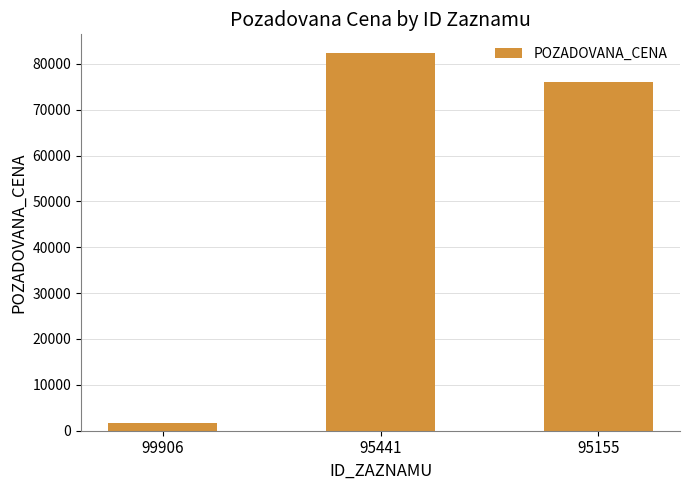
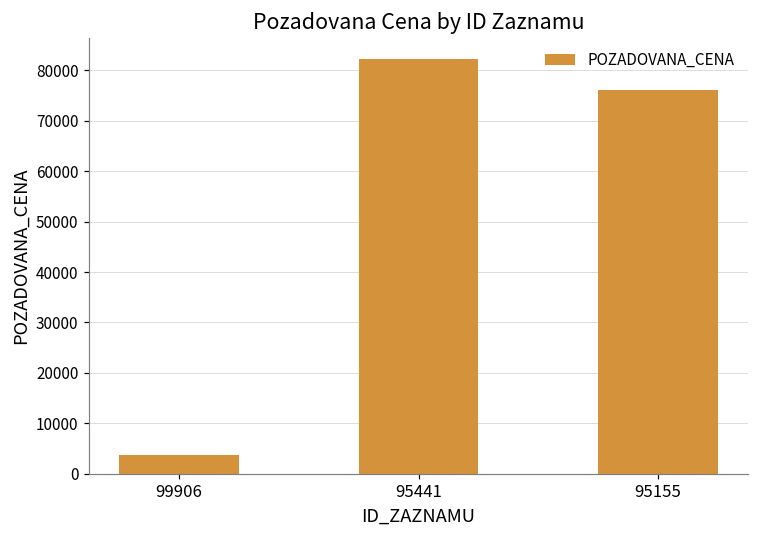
99906: 2000 -> 4000
